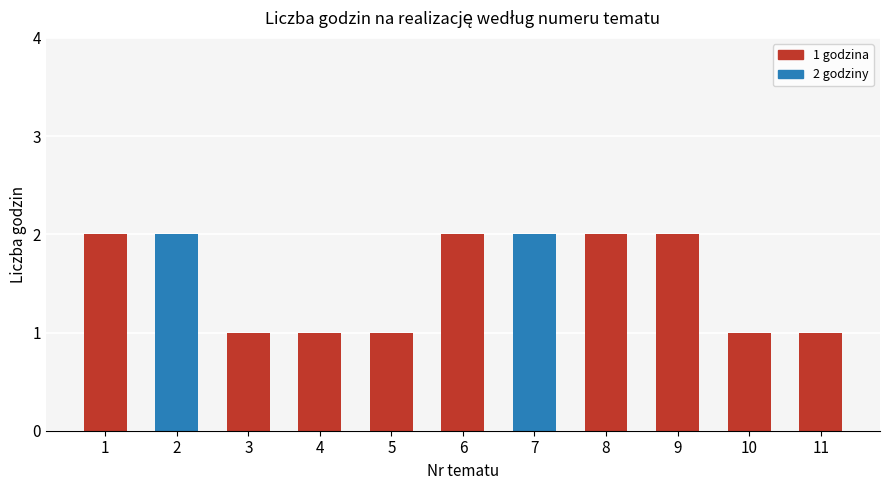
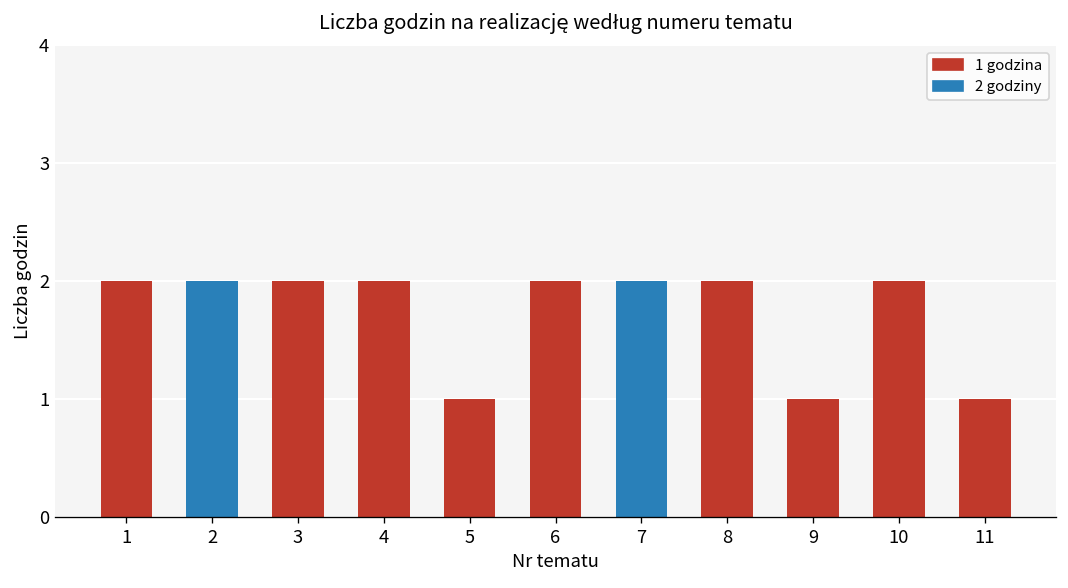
3: 1 -> 2
4: 1 -> 2
9: 2 -> 1
10: 1 -> 2
